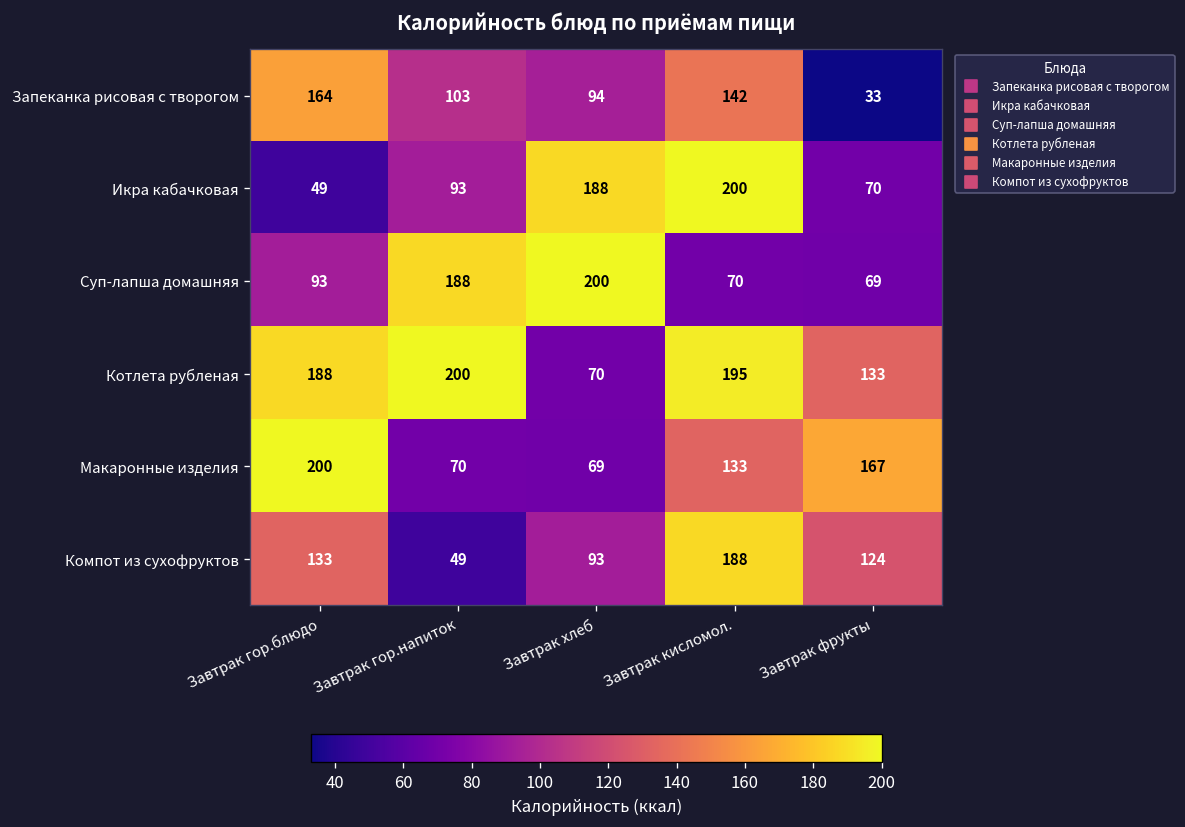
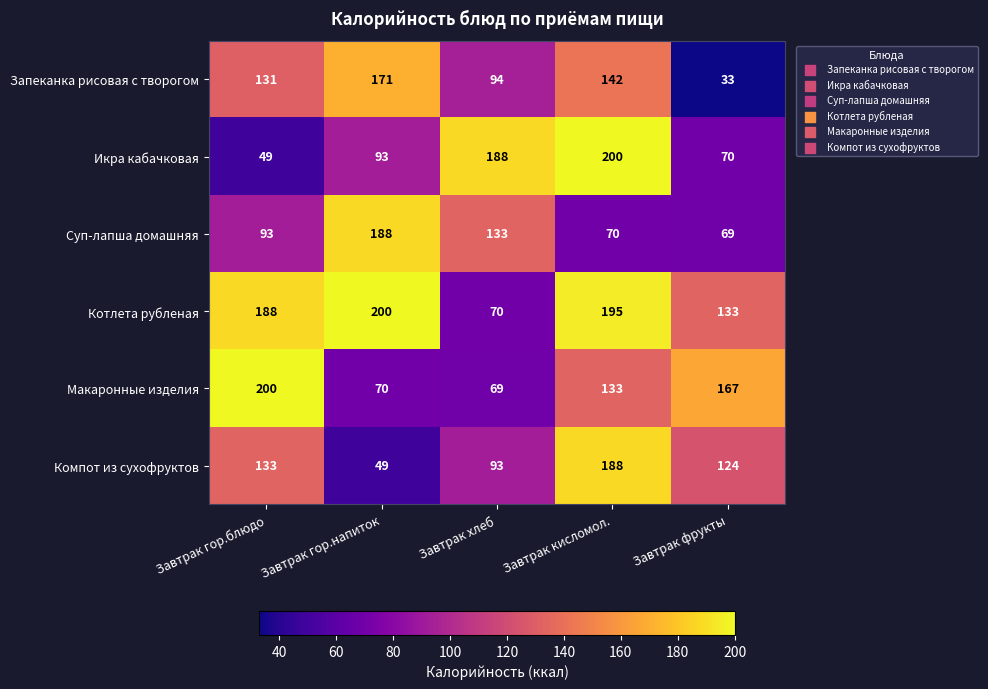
Запеканка рисовая с творогом, Завтрак гор.блюдо: 164 -> 131
Запеканка рисовая с творогом, Завтрак гор.напиток: 103 -> 171
Суп-лапша домашняя, Завтрак хлеб: 200 -> 133
